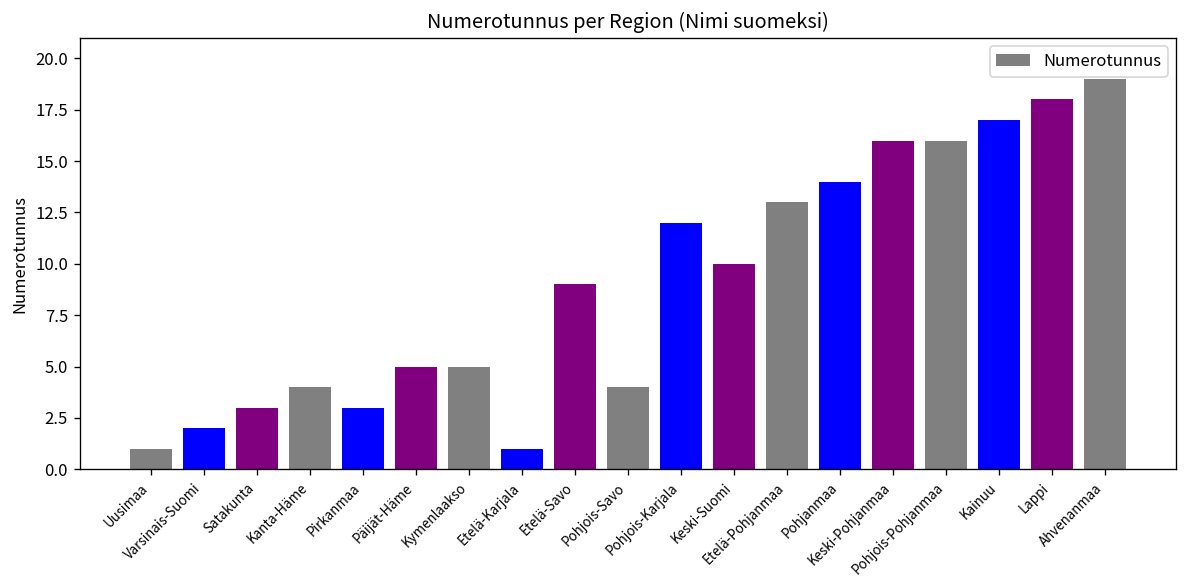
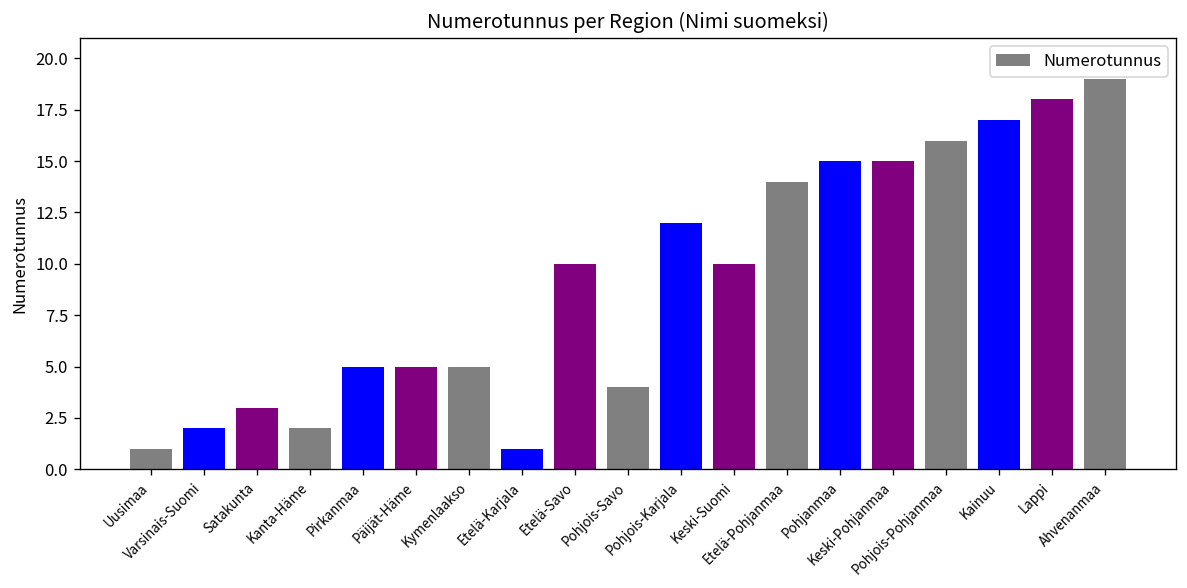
Kanta-Häme: 4 -> 2
Pirkanmaa: 3 -> 5
Etelä-Savo: 9 -> 10
Etelä-Pohjanmaa: 13 -> 14
Pohjanmaa: 14 -> 15
Keski-Pohjanmaa: 16 -> 15
